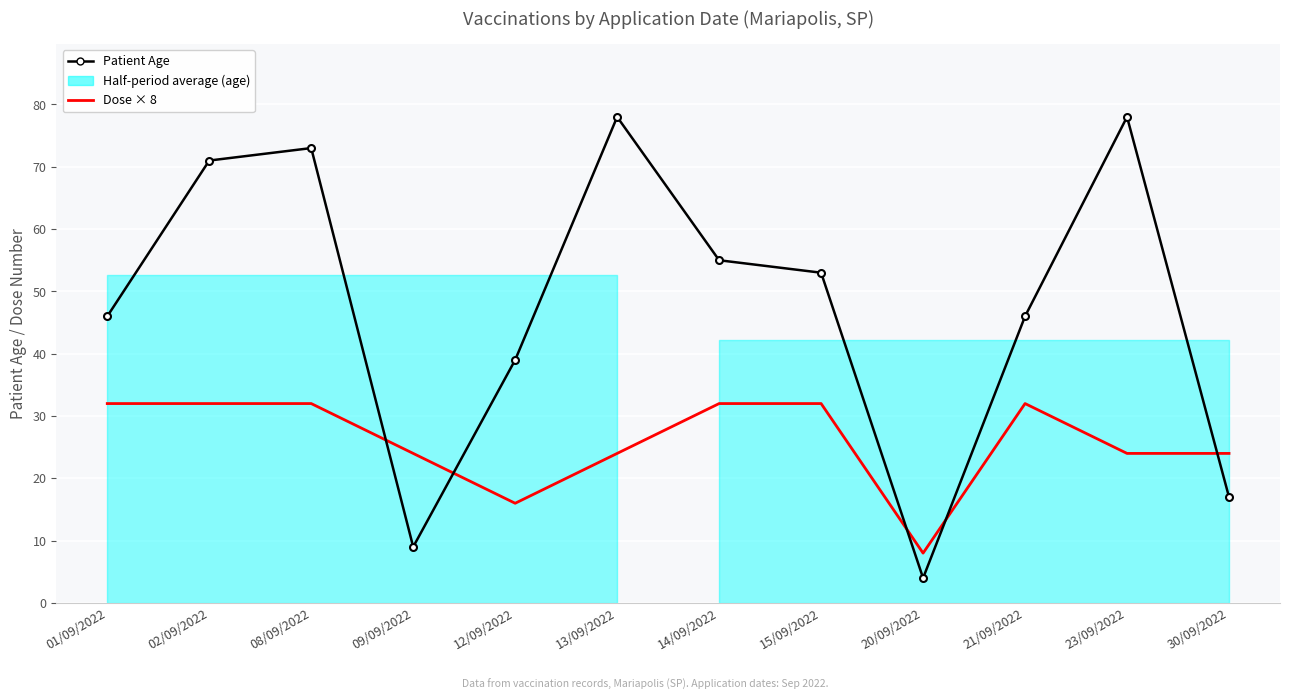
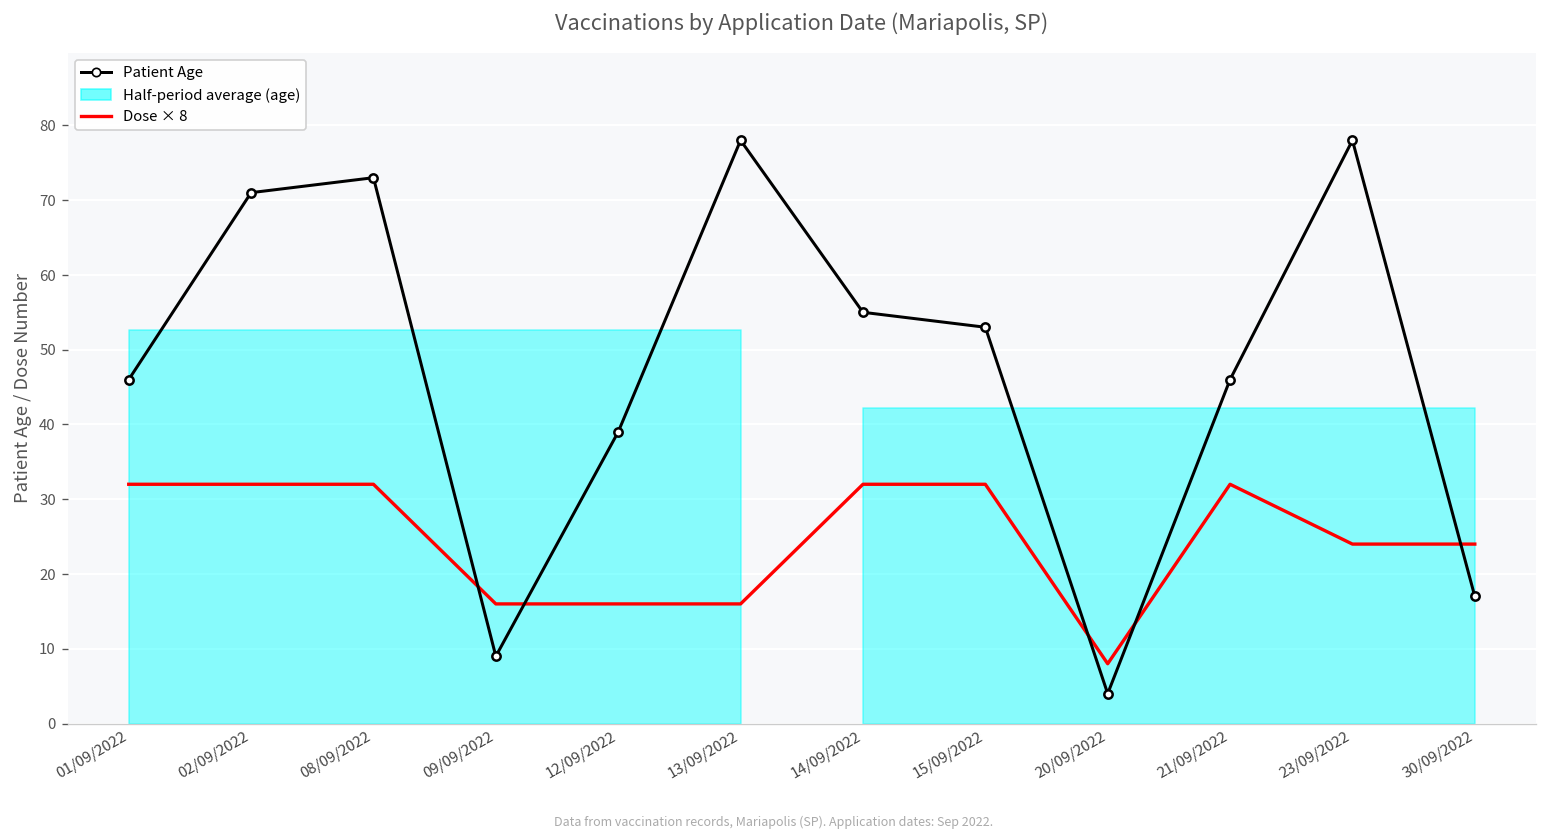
Dose × 8, 09/09/2022: 24 -> 16
Dose × 8, 13/09/2022: 24 -> 16
